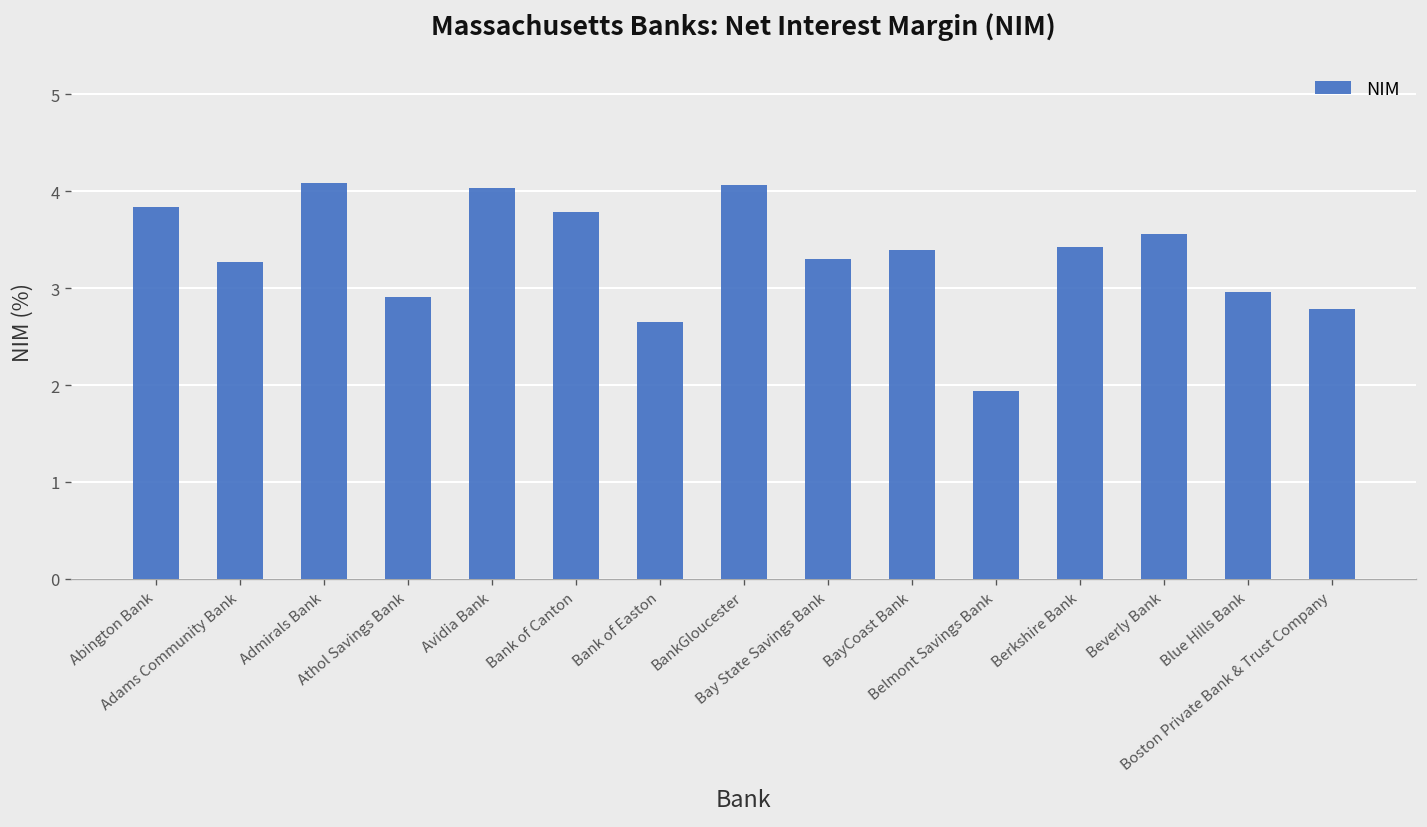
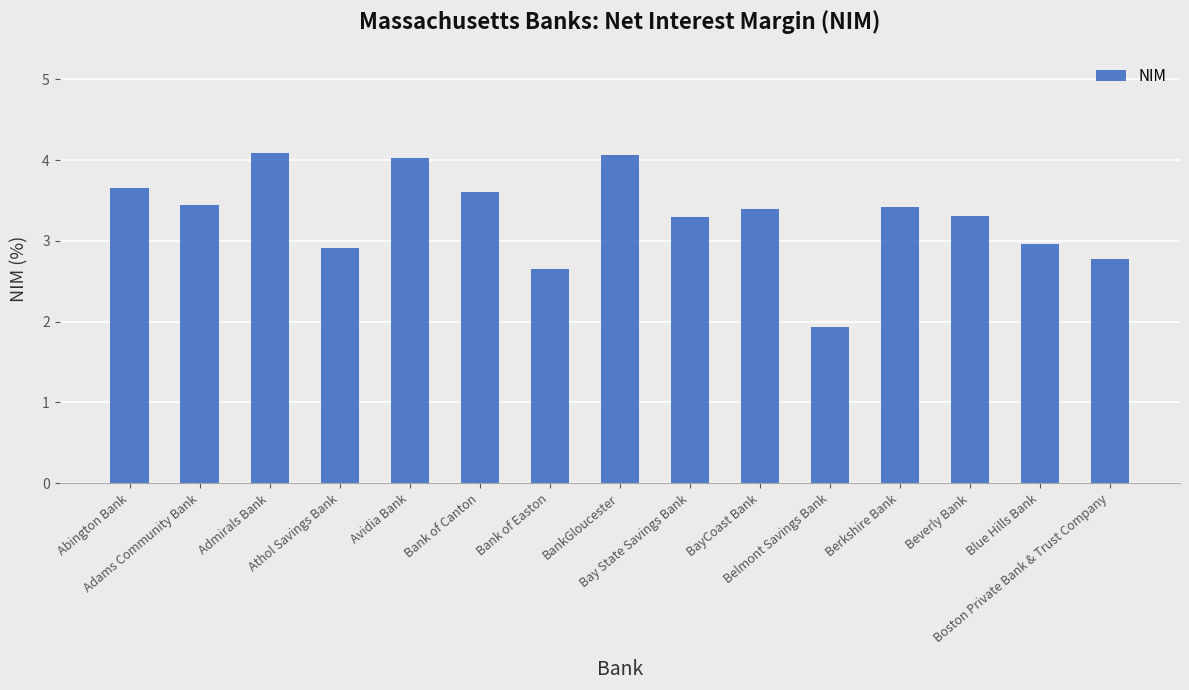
Abington Bank: 3.8 -> 3.7
Adams Community Bank: 3.3 -> 3.4
Bank of Canton: 3.8 -> 3.6
Beverly Bank: 3.6 -> 3.3
